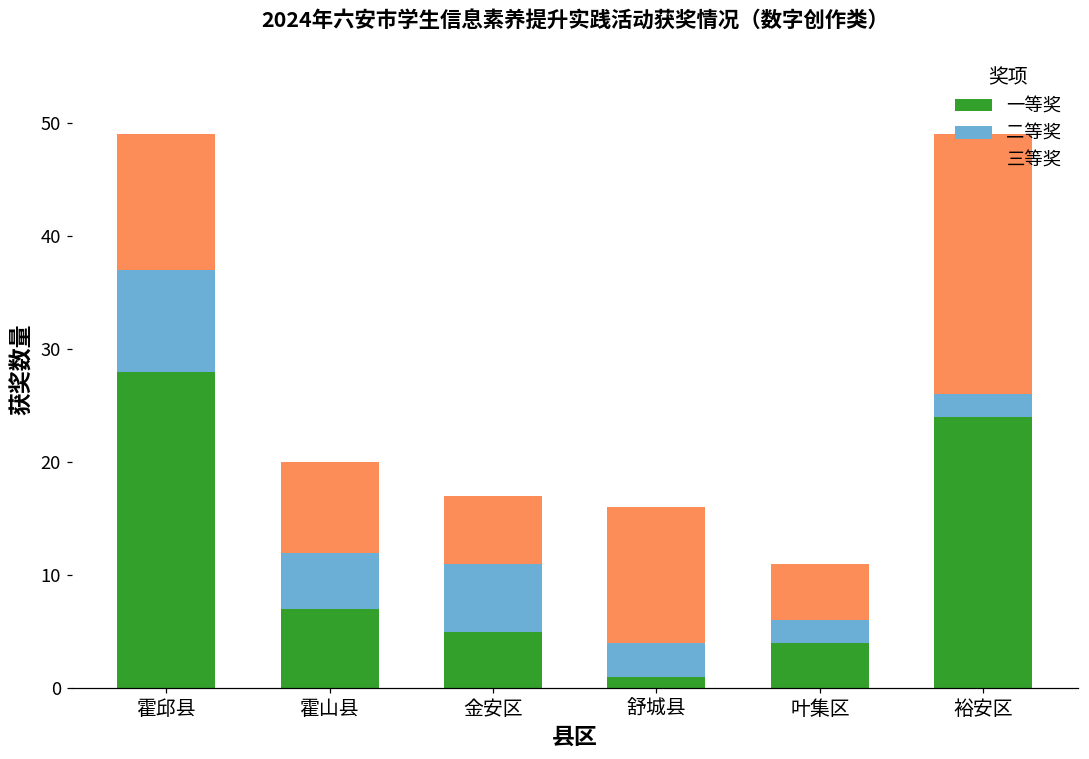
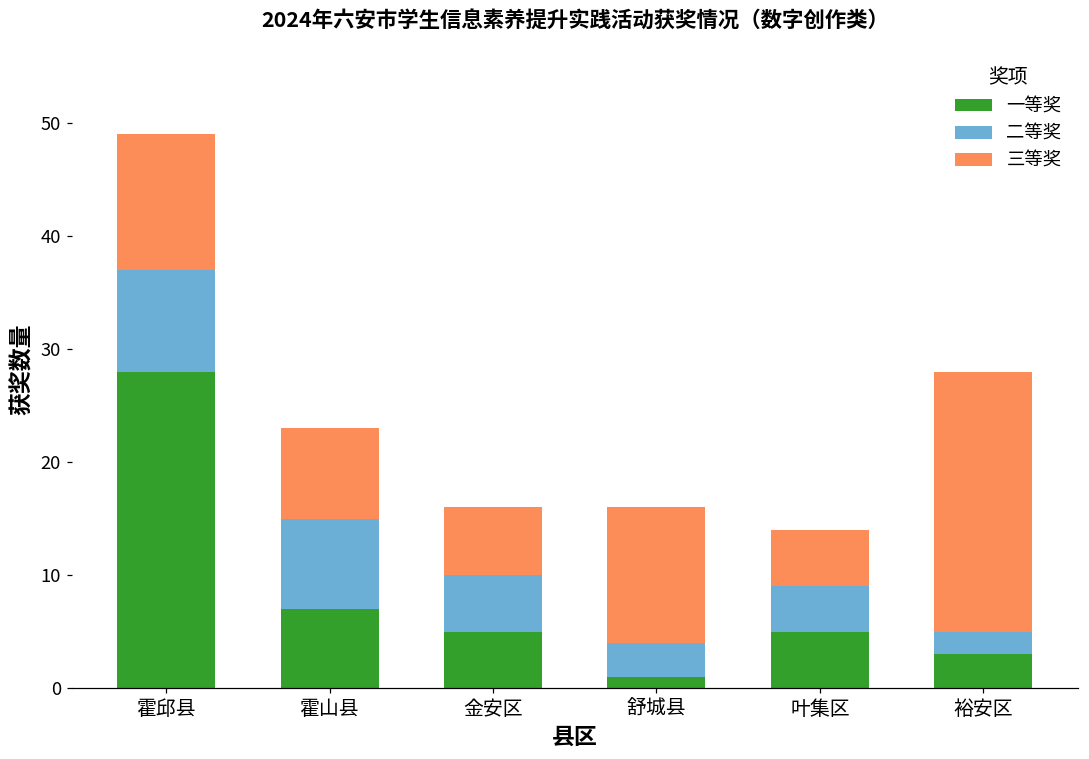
二等奖, 霍山县: 5 -> 8
二等奖, 金安区: 6 -> 5
一等奖, 叶集区: 4 -> 5
二等奖, 叶集区: 2 -> 4
一等奖, 裕安区: 24 -> 3
